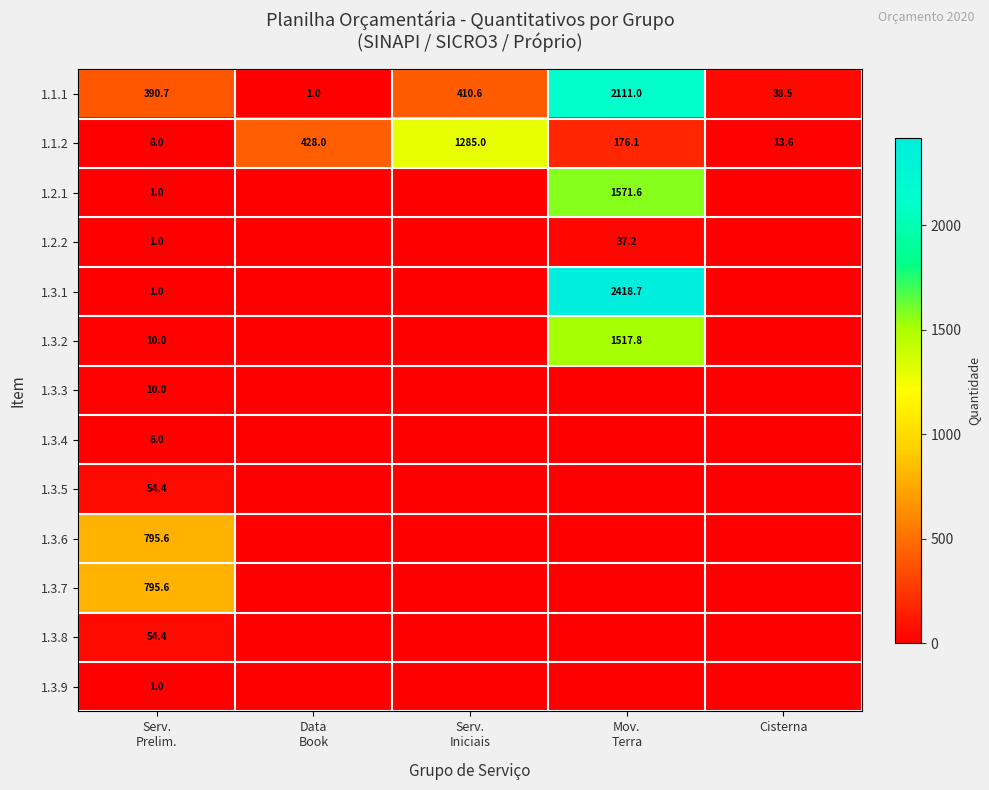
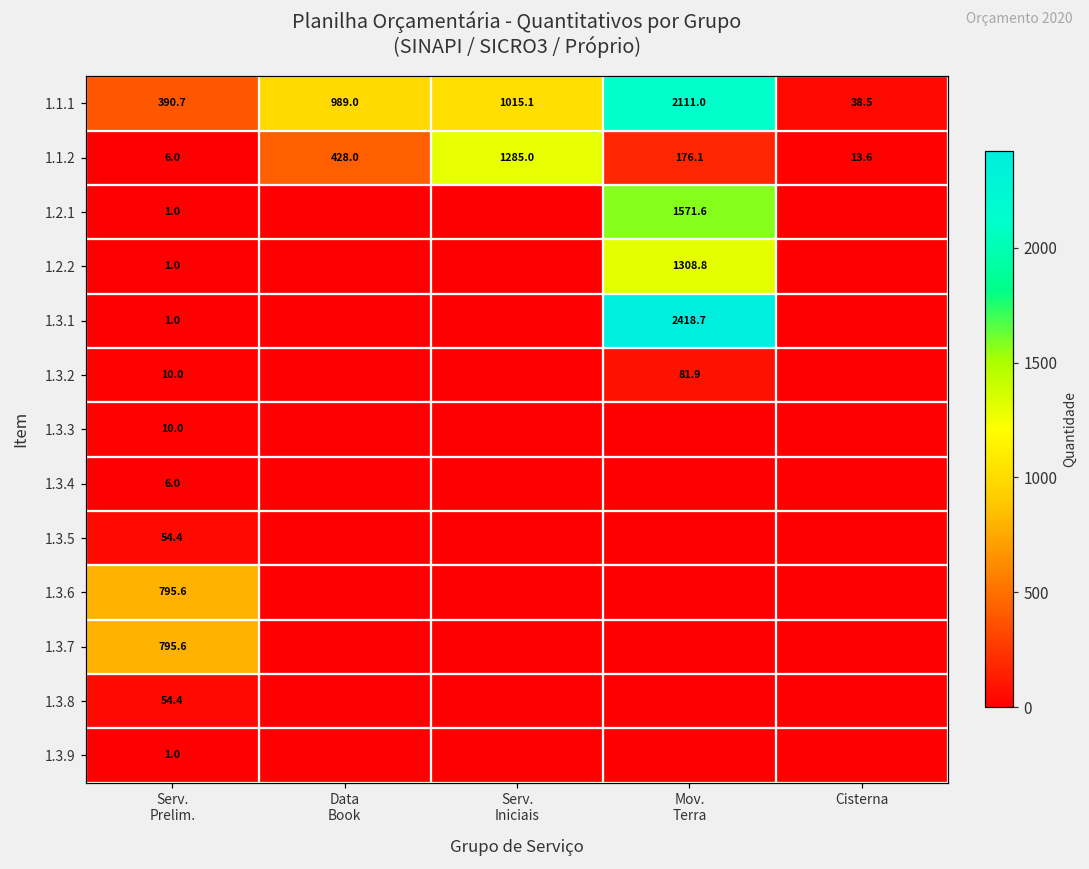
1.1.1, Data Book: 1.0 -> 989.0
1.1.1, Serv. Iniciais: 410.6 -> 1015.1
1.2.2, Mov. Terra: 37.2 -> 1308.8
1.3.2, Mov. Terra: 1517.8 -> 81.9
